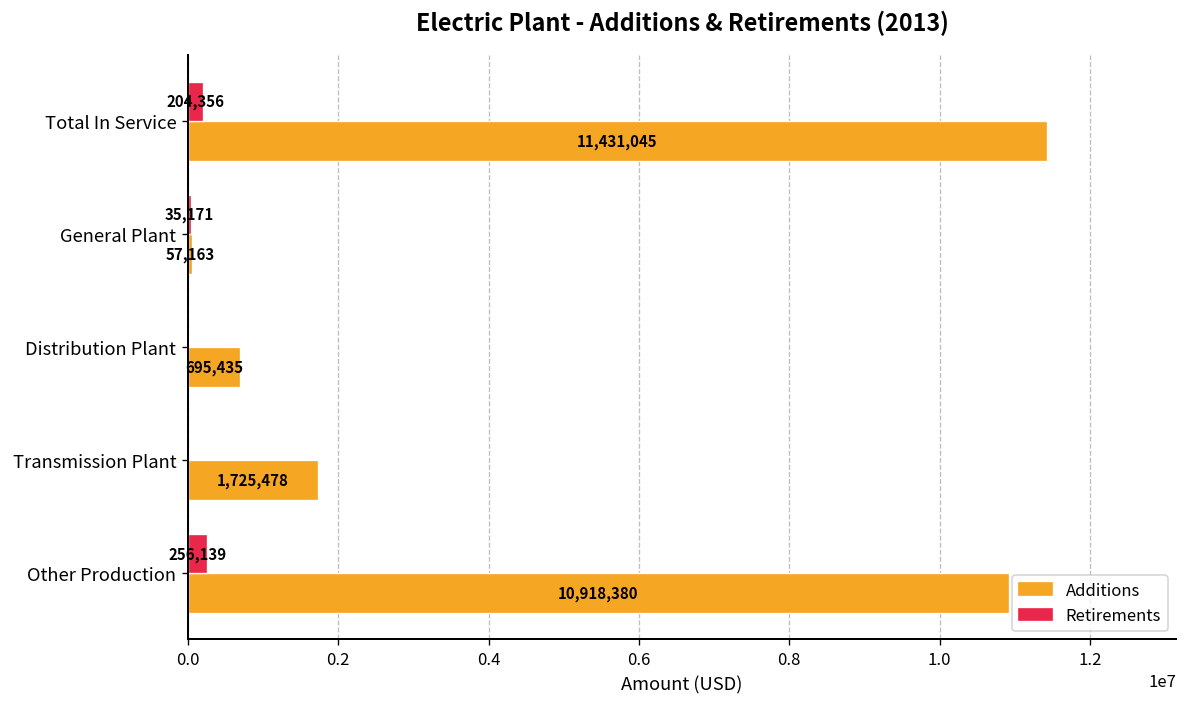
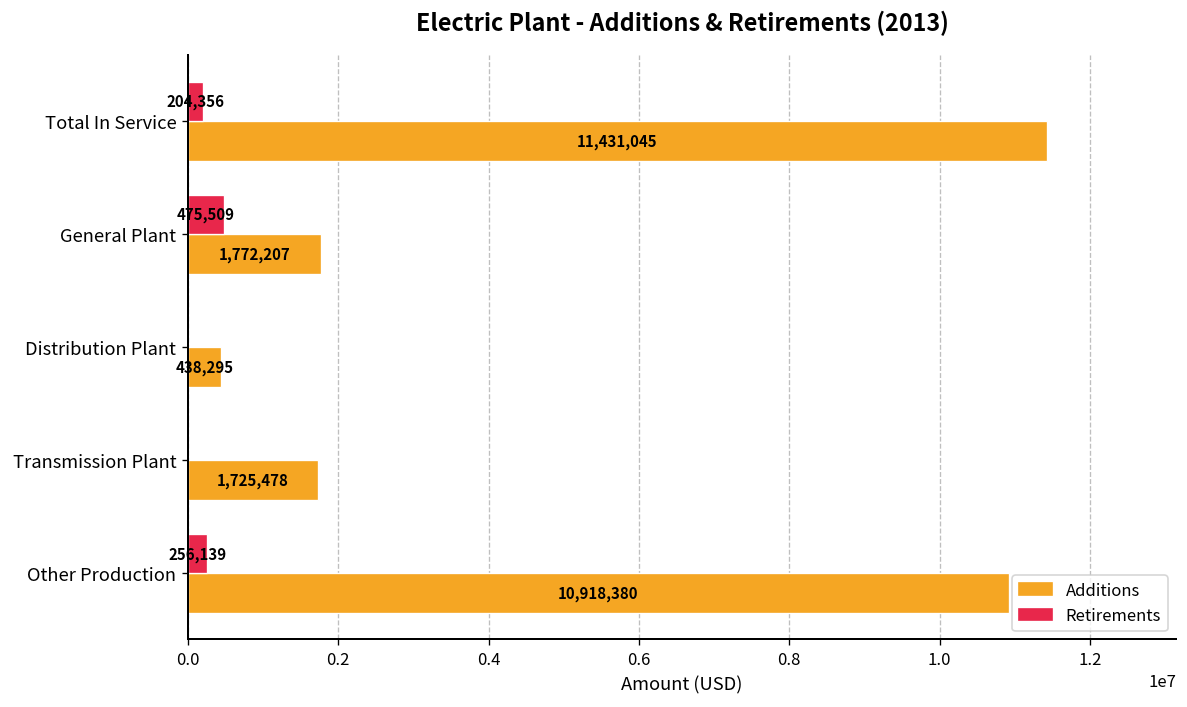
Retirements, General Plant: 35,171 -> 475,509
Additions, General Plant: 57,163 -> 1,772,207
Additions, Distribution Plant: 695,435 -> 438,295
